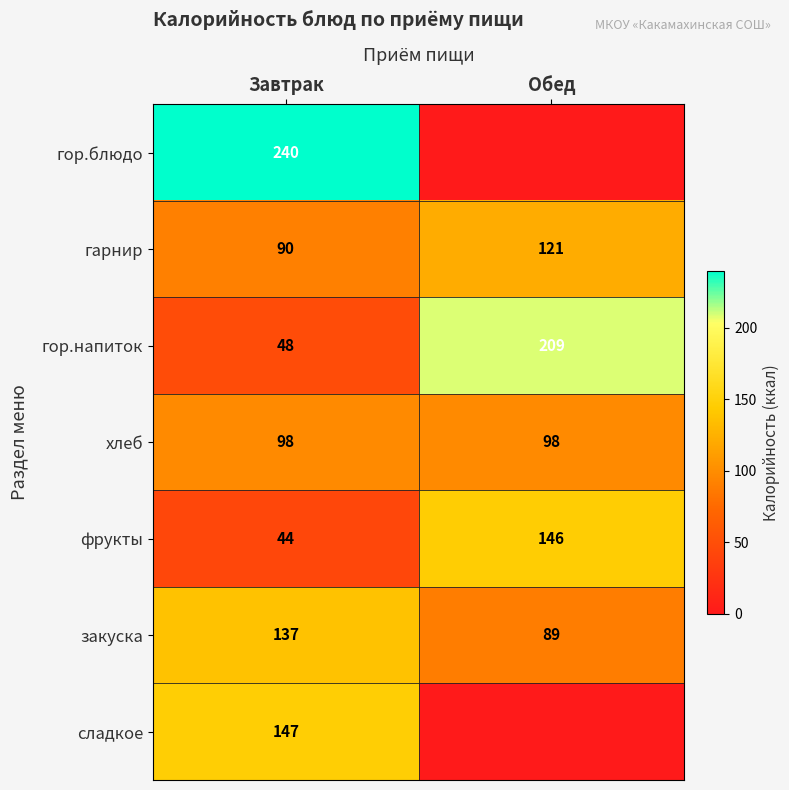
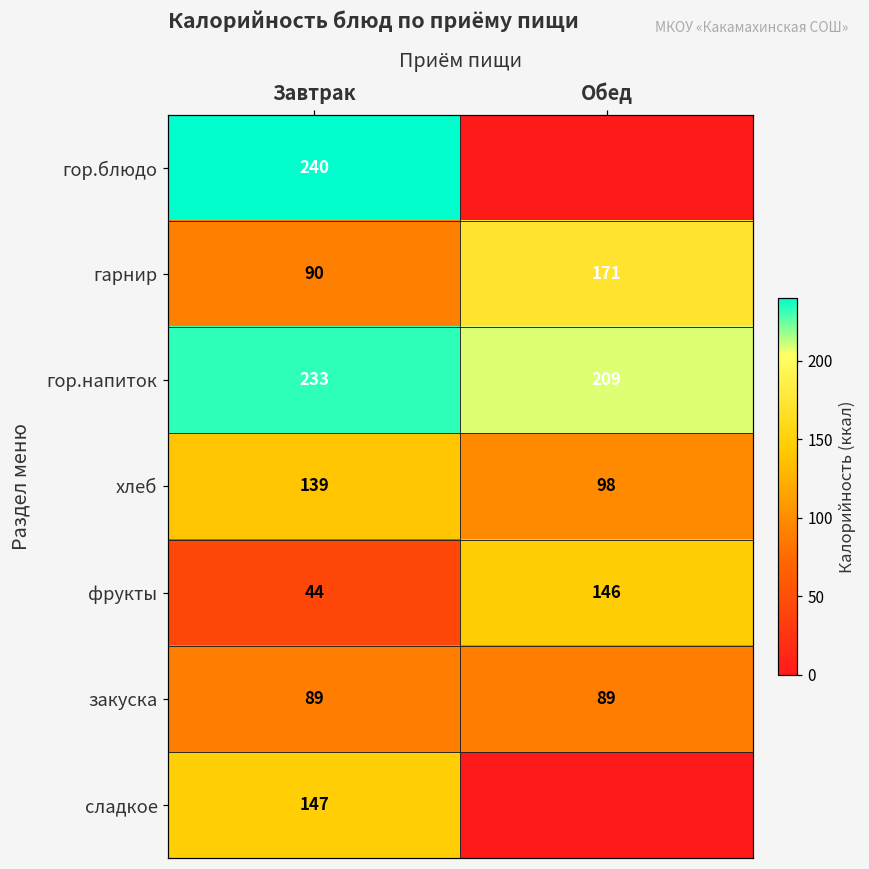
гарнир, Обед: 121 -> 171
гор.напиток, Завтрак: 48 -> 233
хлеб, Завтрак: 98 -> 139
закуска, Завтрак: 137 -> 89
